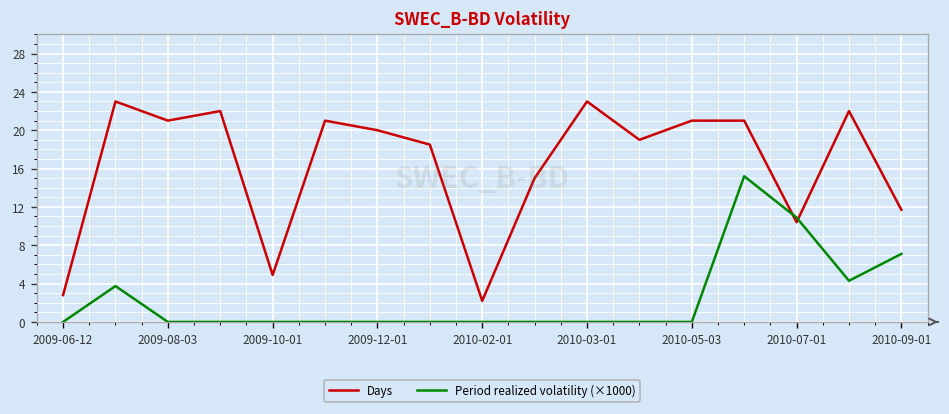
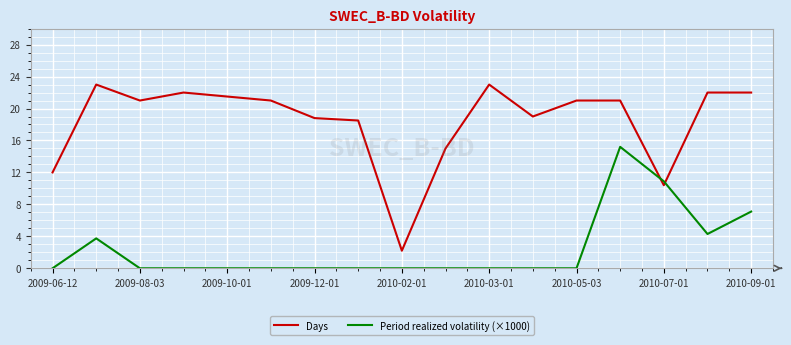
Days, 2009-06-12: 3 -> 12
Days, 2009-10-01: 5 -> 22
Days, 2009-12-01: 20 -> 19
Days, 2010-09-01: 12 -> 22
